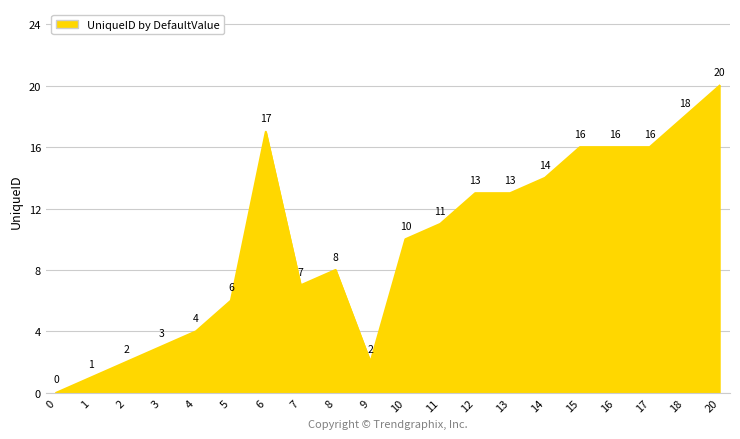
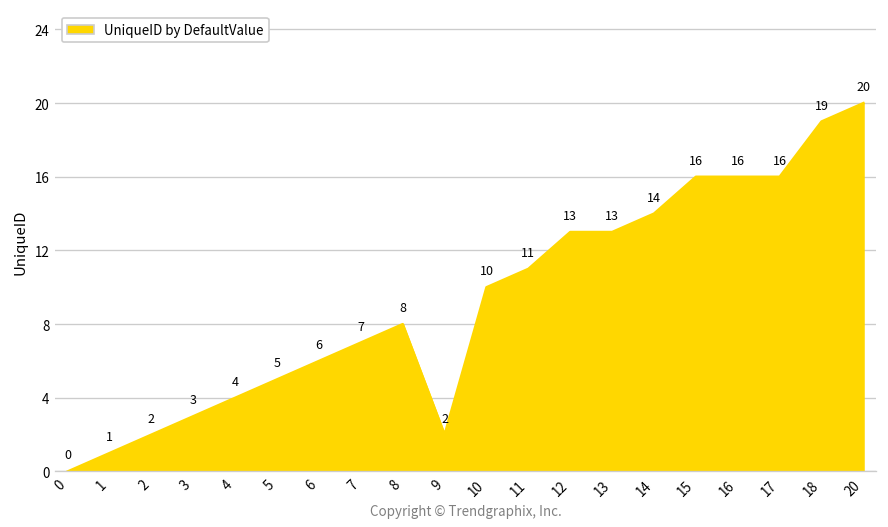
5: 6 -> 5
6: 17 -> 6
18: 18 -> 19
